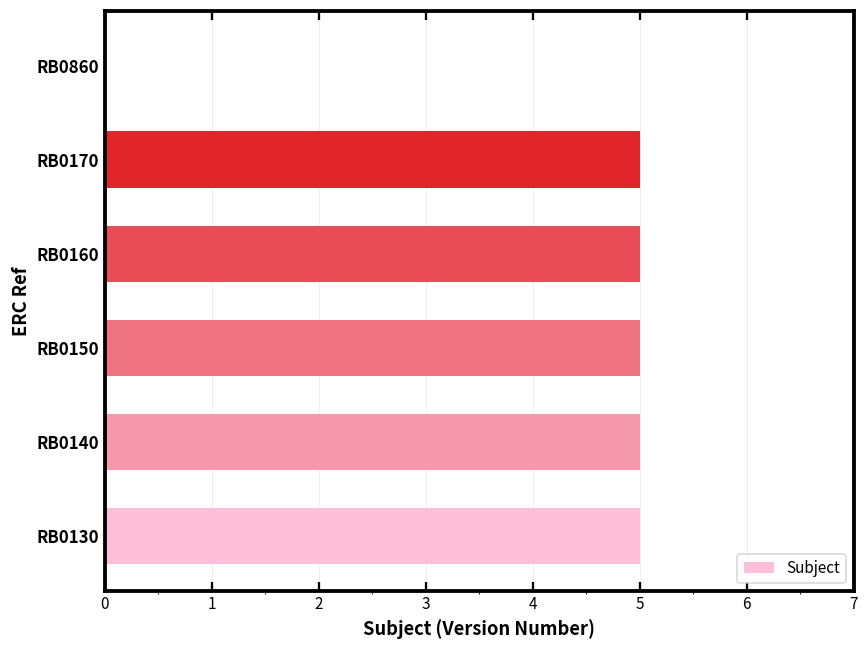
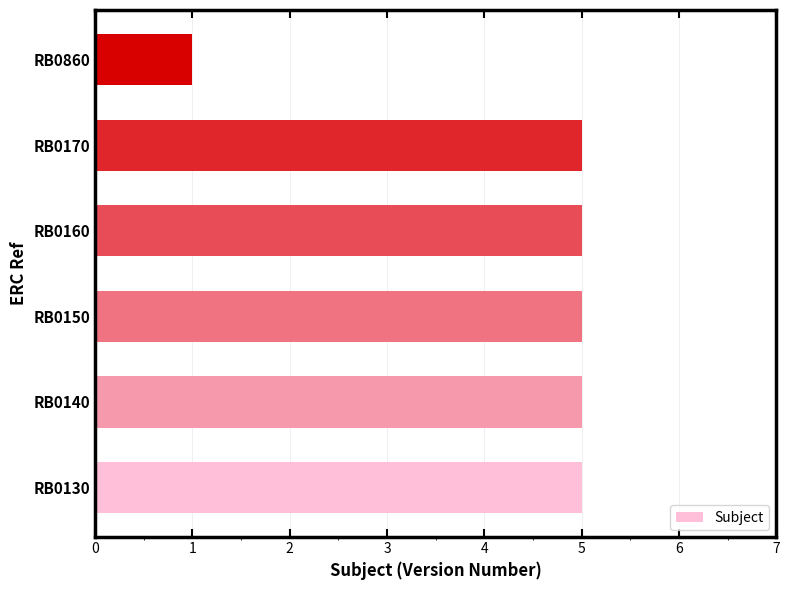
RB0860: 0 -> 1
